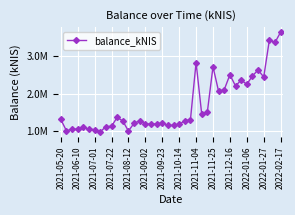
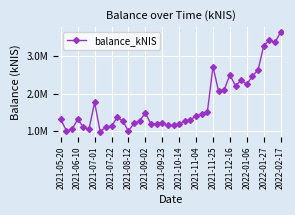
2021-06-10: 1100000 -> 1300000
2021-07-01: 1100000 -> 1800000
2021-09-02: 1200000 -> 1500000
2021-11-04: 2800000 -> 1400000
2022-01-27: 2400000 -> 3300000
